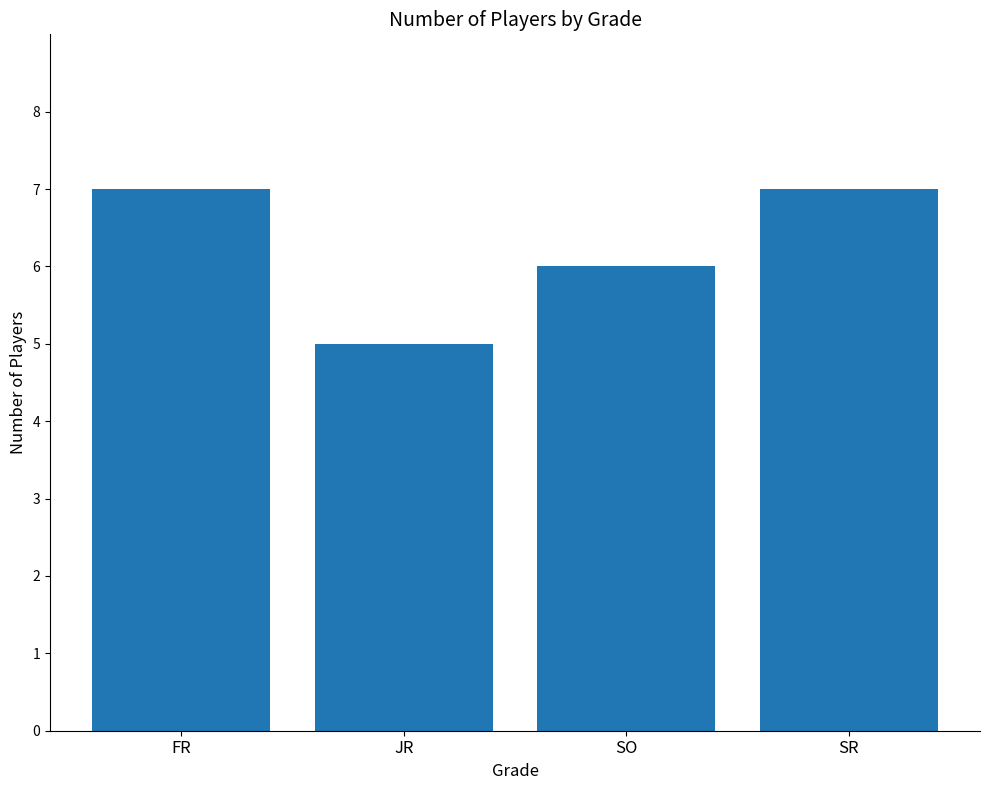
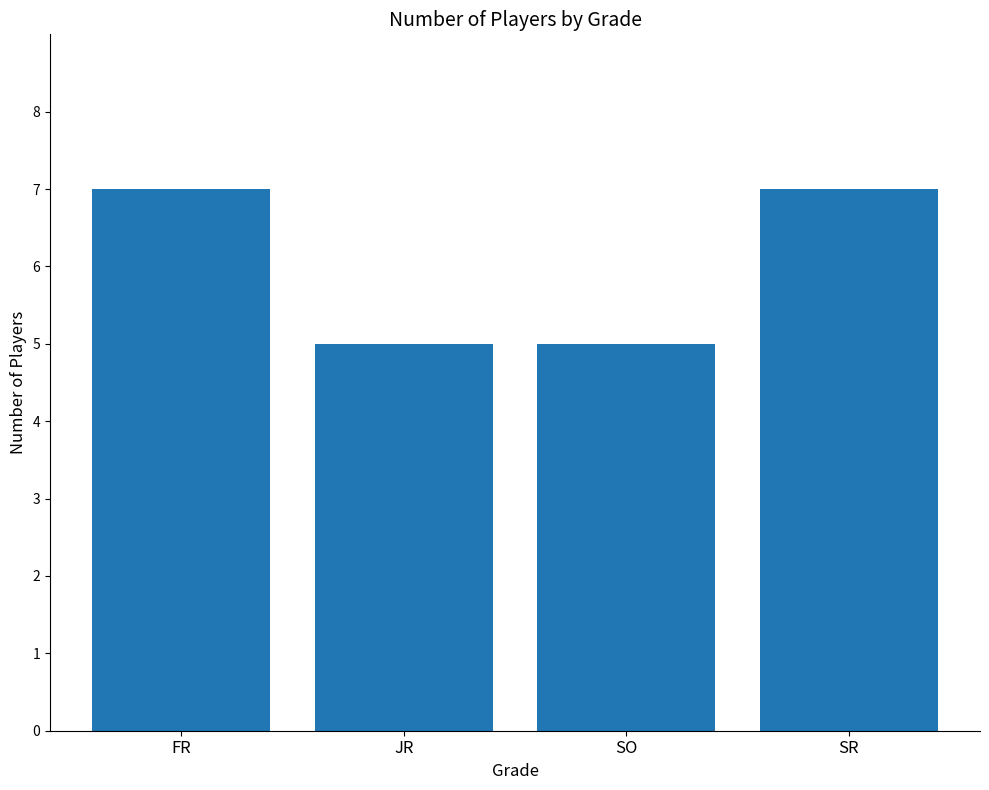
SO: 6 -> 5
